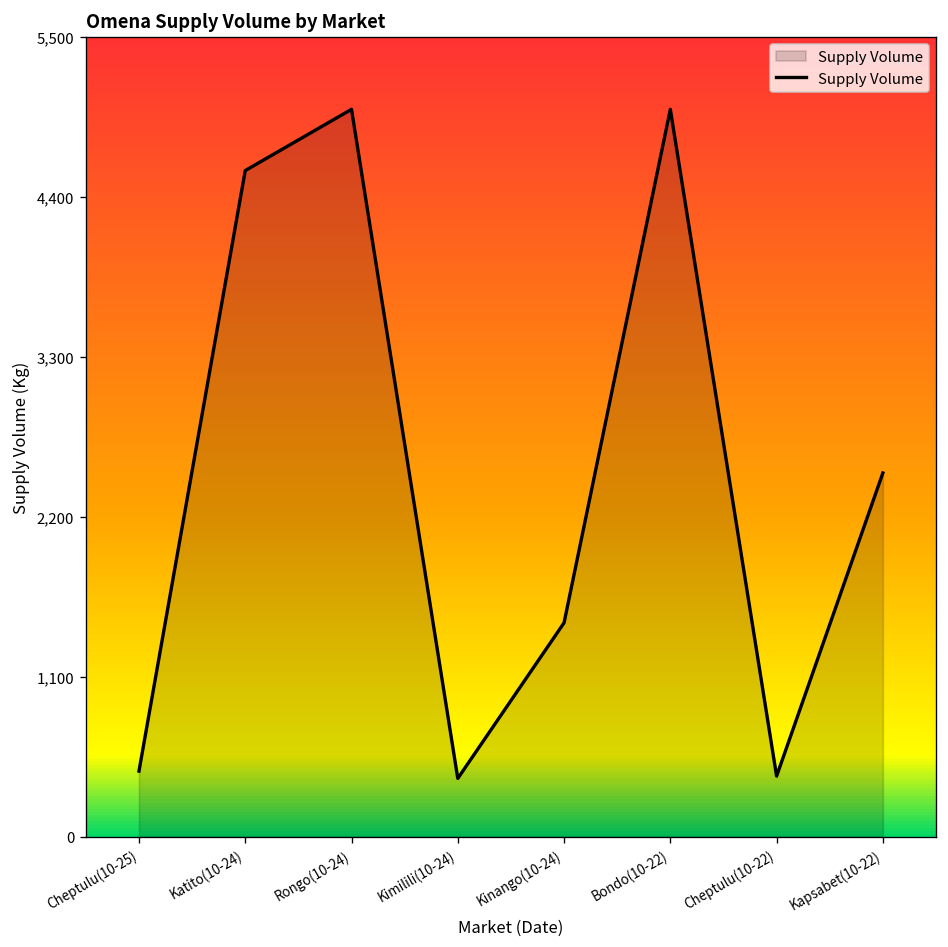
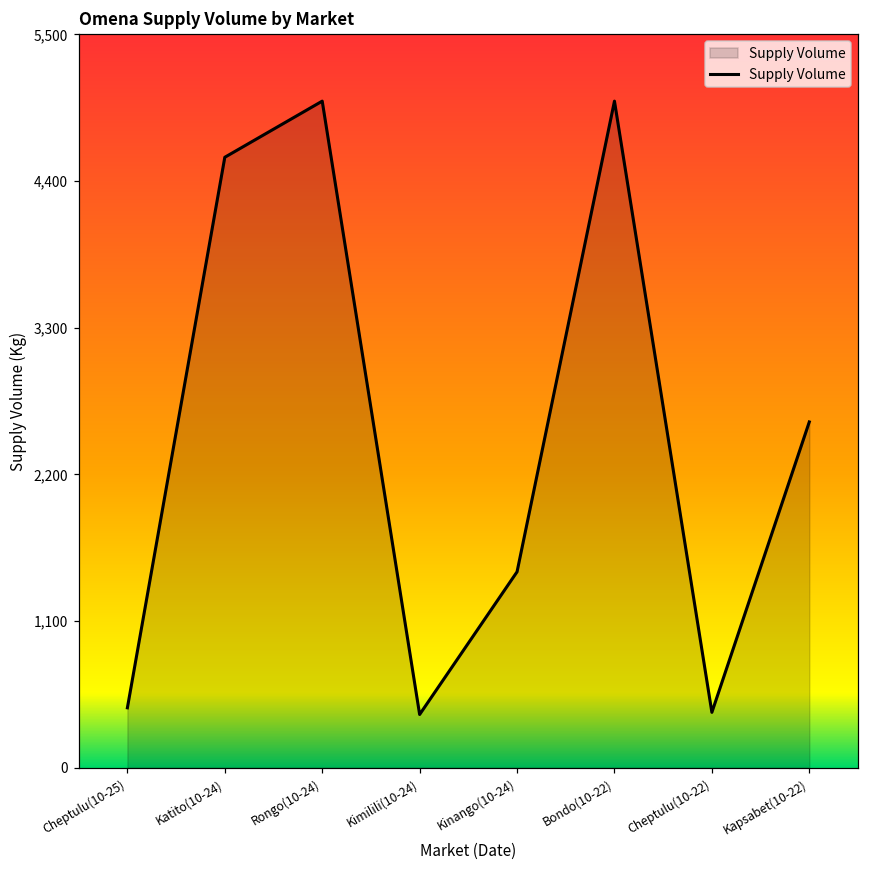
Kapsabet(10-22): 2,500 -> 2,590
